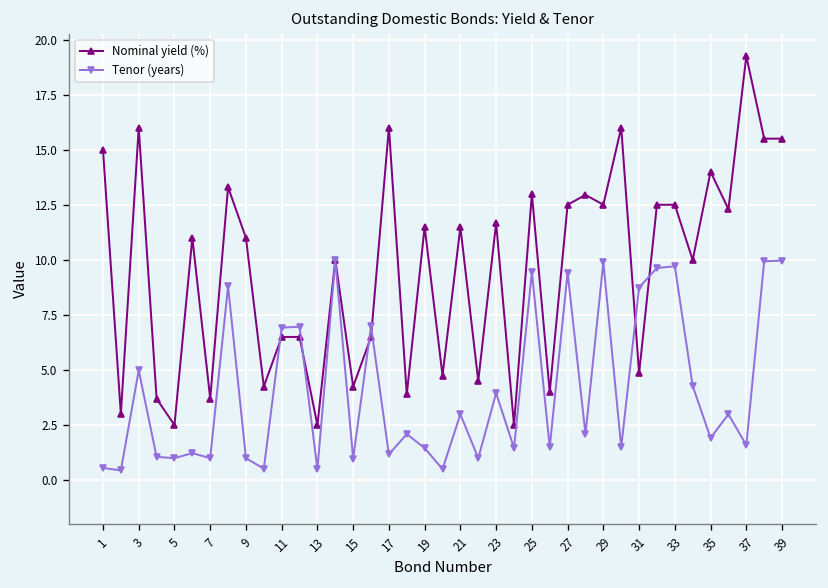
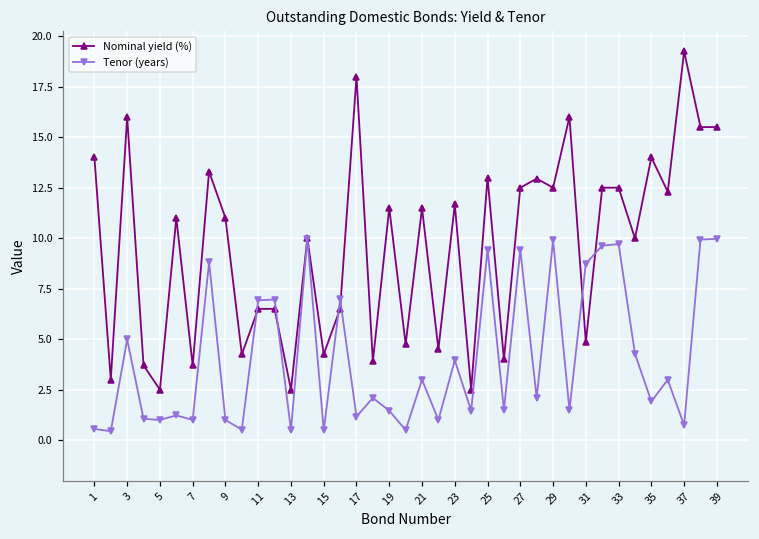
Nominal yield (%), 1: 15 -> 14
Tenor (years), 15: 1.0 -> 0.5
Nominal yield (%), 17: 16 -> 18
Tenor (years), 37: 1.6 -> 0.7
